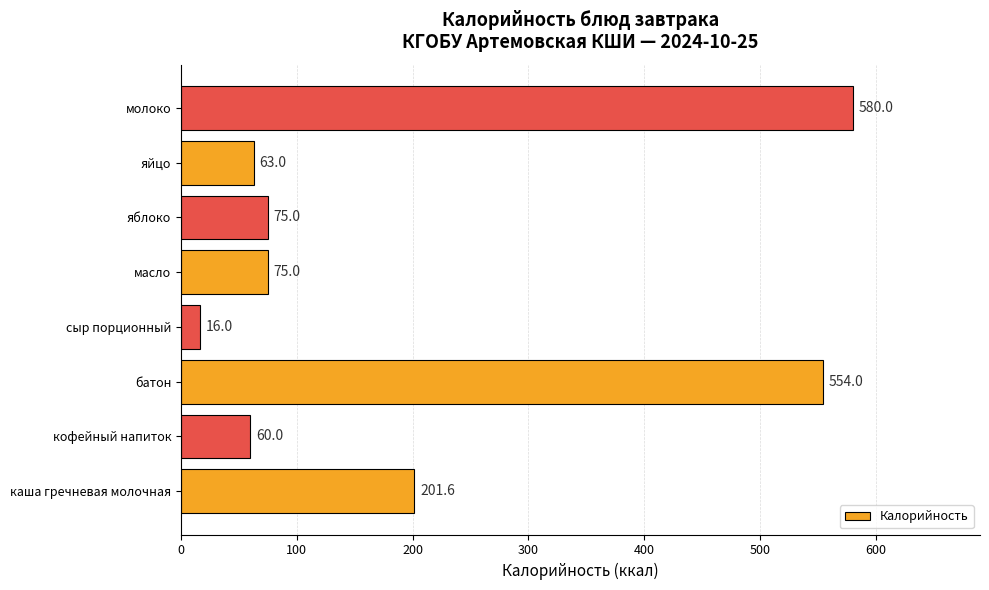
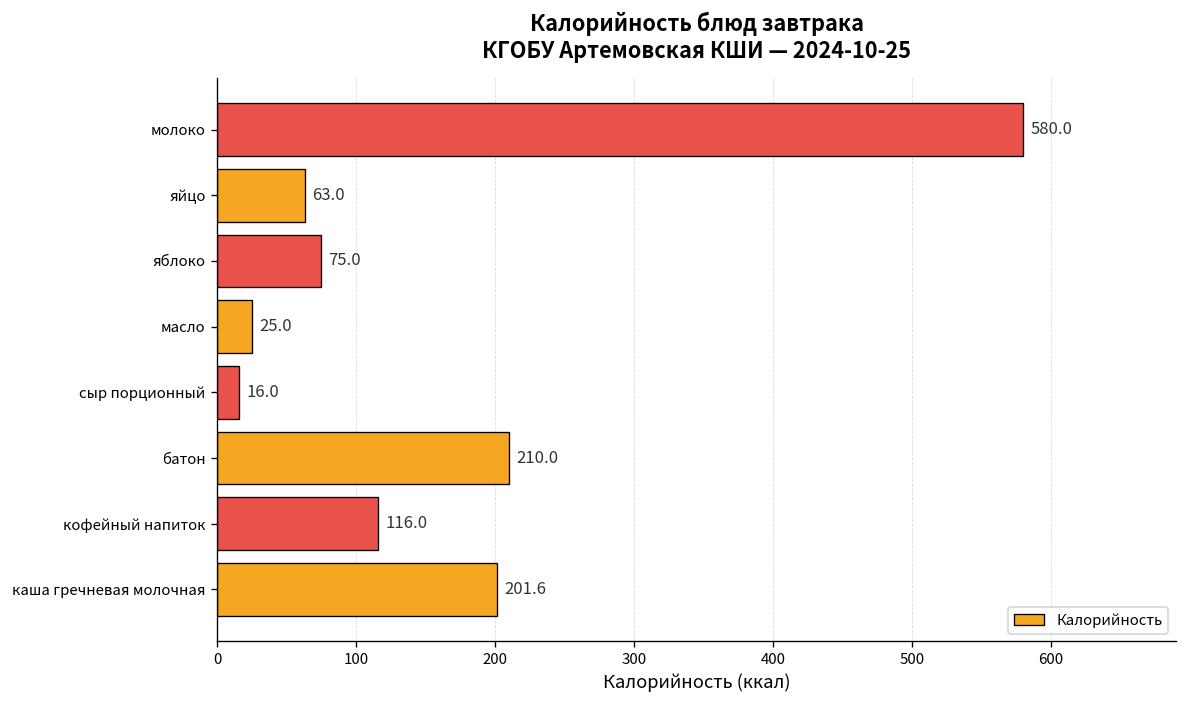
масло: 75.0 -> 25.0
батон: 554.0 -> 210.0
кофейный напиток: 60.0 -> 116.0
